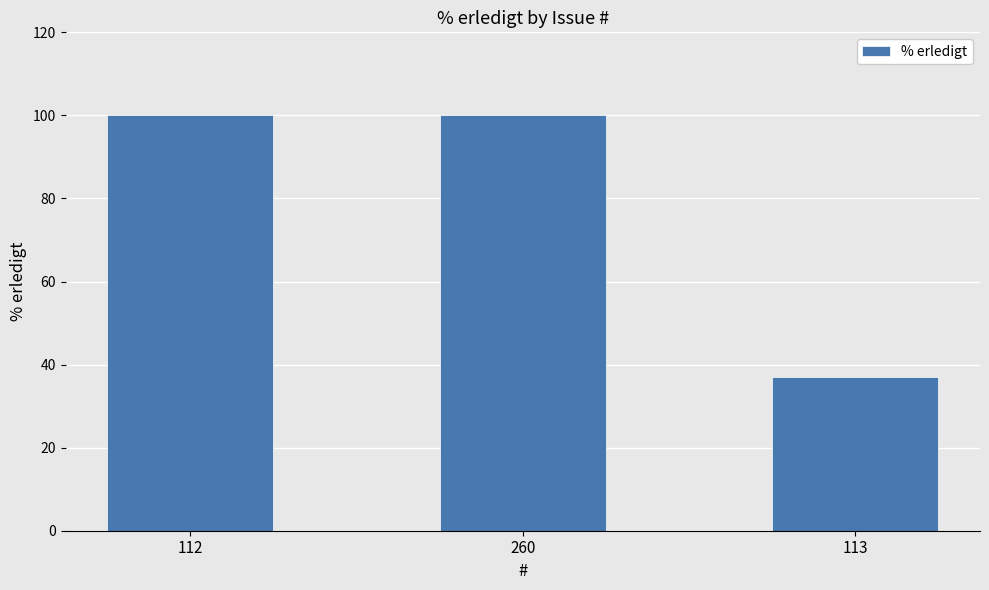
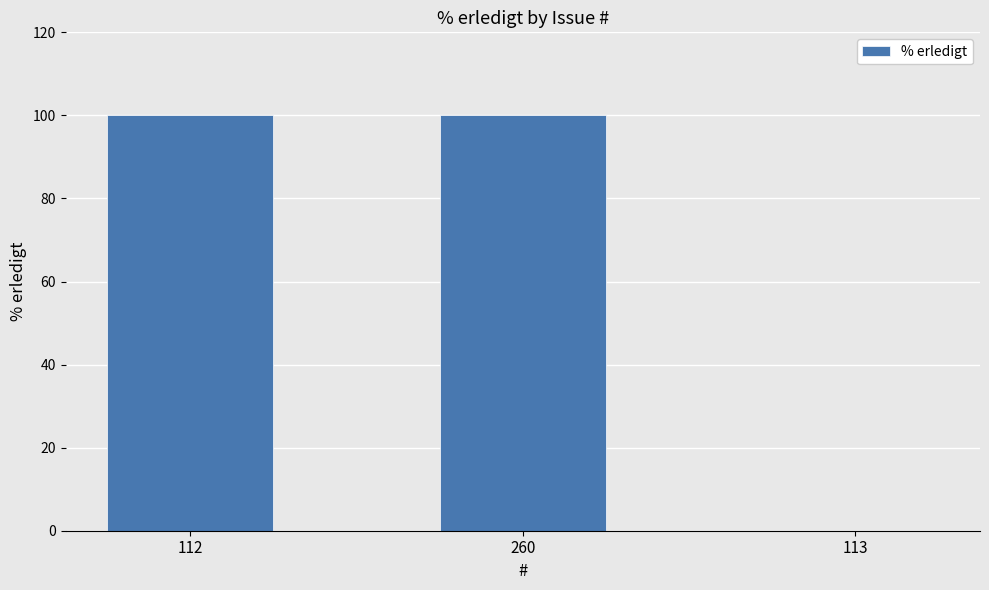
113: 37 -> 0
